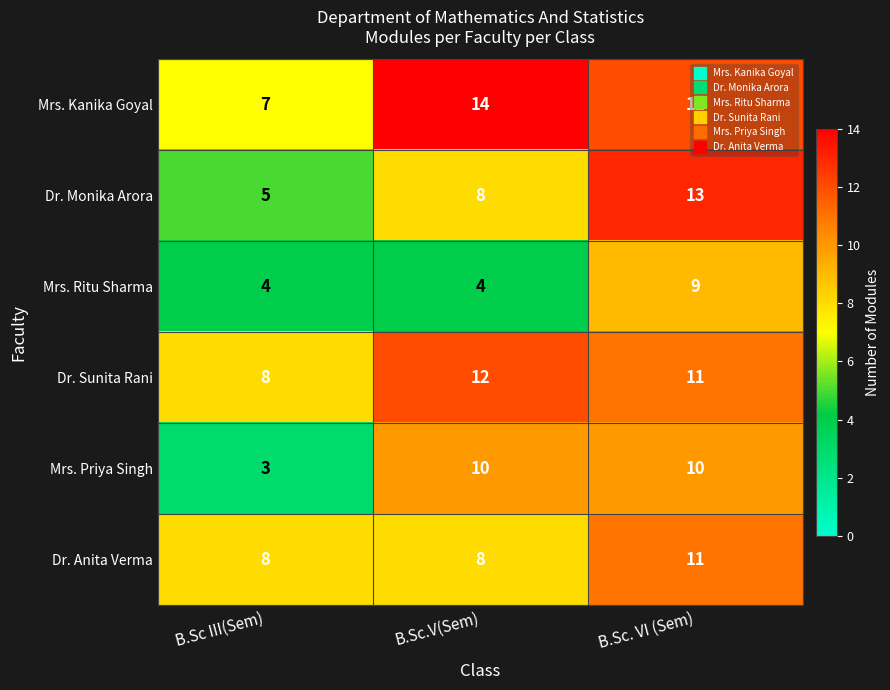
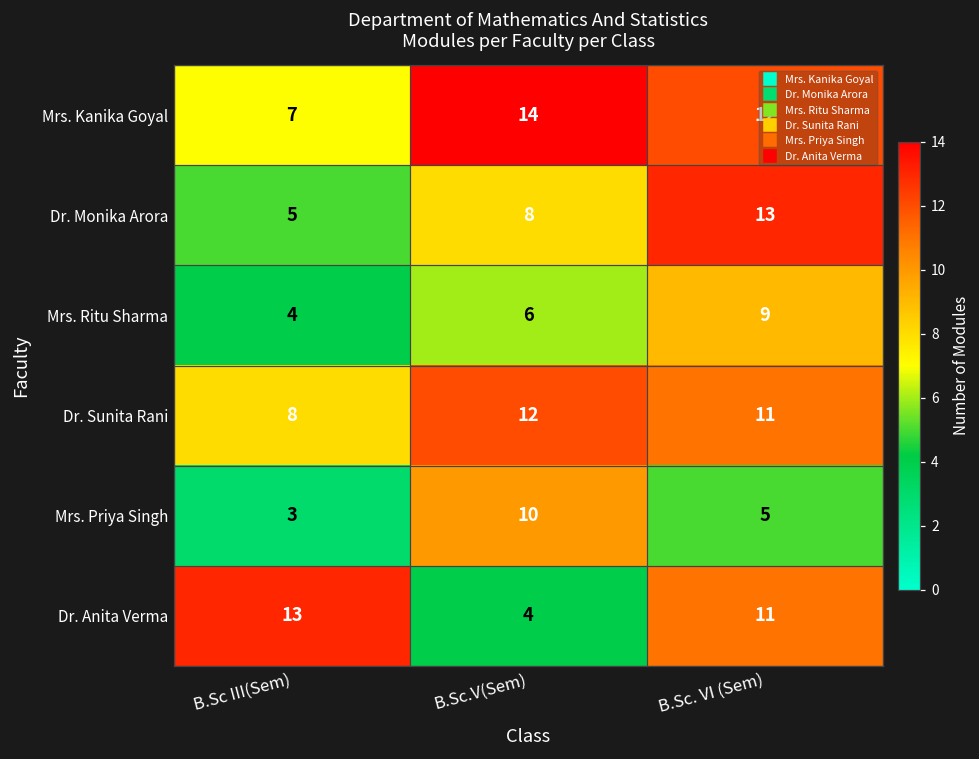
Mrs. Ritu Sharma, B.Sc.V(Sem): 4 -> 6
Mrs. Priya Singh, B.Sc. VI (Sem): 10 -> 5
Dr. Anita Verma, B.Sc III(Sem): 8 -> 13
Dr. Anita Verma, B.Sc.V(Sem): 8 -> 4
